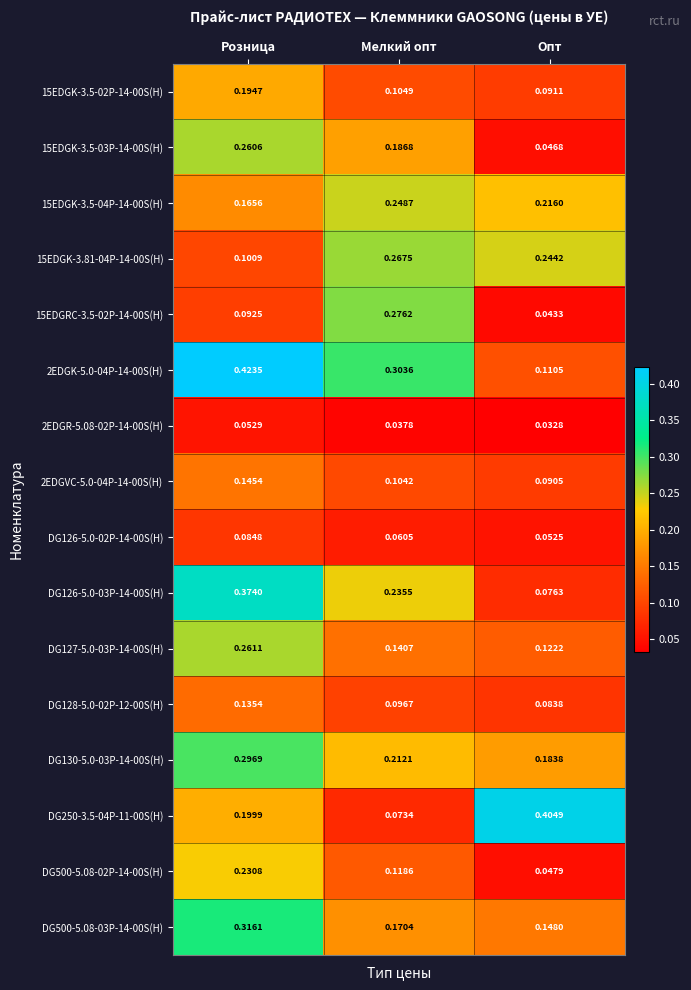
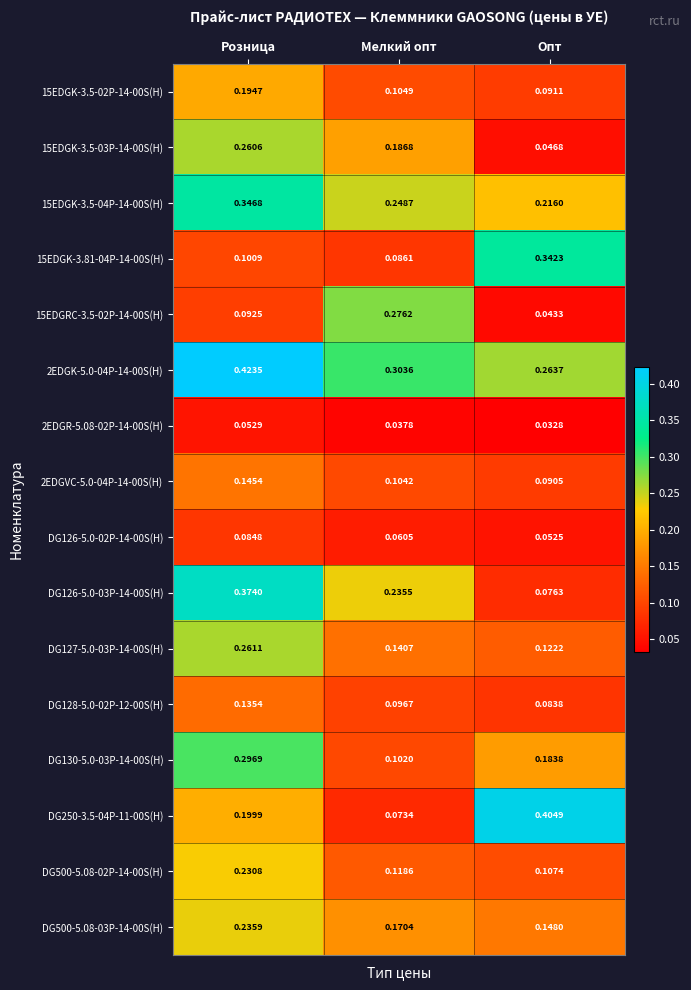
15EDGK-3.5-04P-14-00S(H), Розница: 0.1656 -> 0.3468
15EDGK-3.81-04P-14-00S(H), Мелкий опт: 0.2675 -> 0.0861
15EDGK-3.81-04P-14-00S(H), Опт: 0.2442 -> 0.3423
2EDGK-5.0-04P-14-00S(H), Опт: 0.1105 -> 0.2637
DG130-5.0-03P-14-00S(H), Мелкий опт: 0.2121 -> 0.1020
DG500-5.08-02P-14-00S(H), Опт: 0.0479 -> 0.1074
DG500-5.08-03P-14-00S(H), Розница: 0.3161 -> 0.2359
